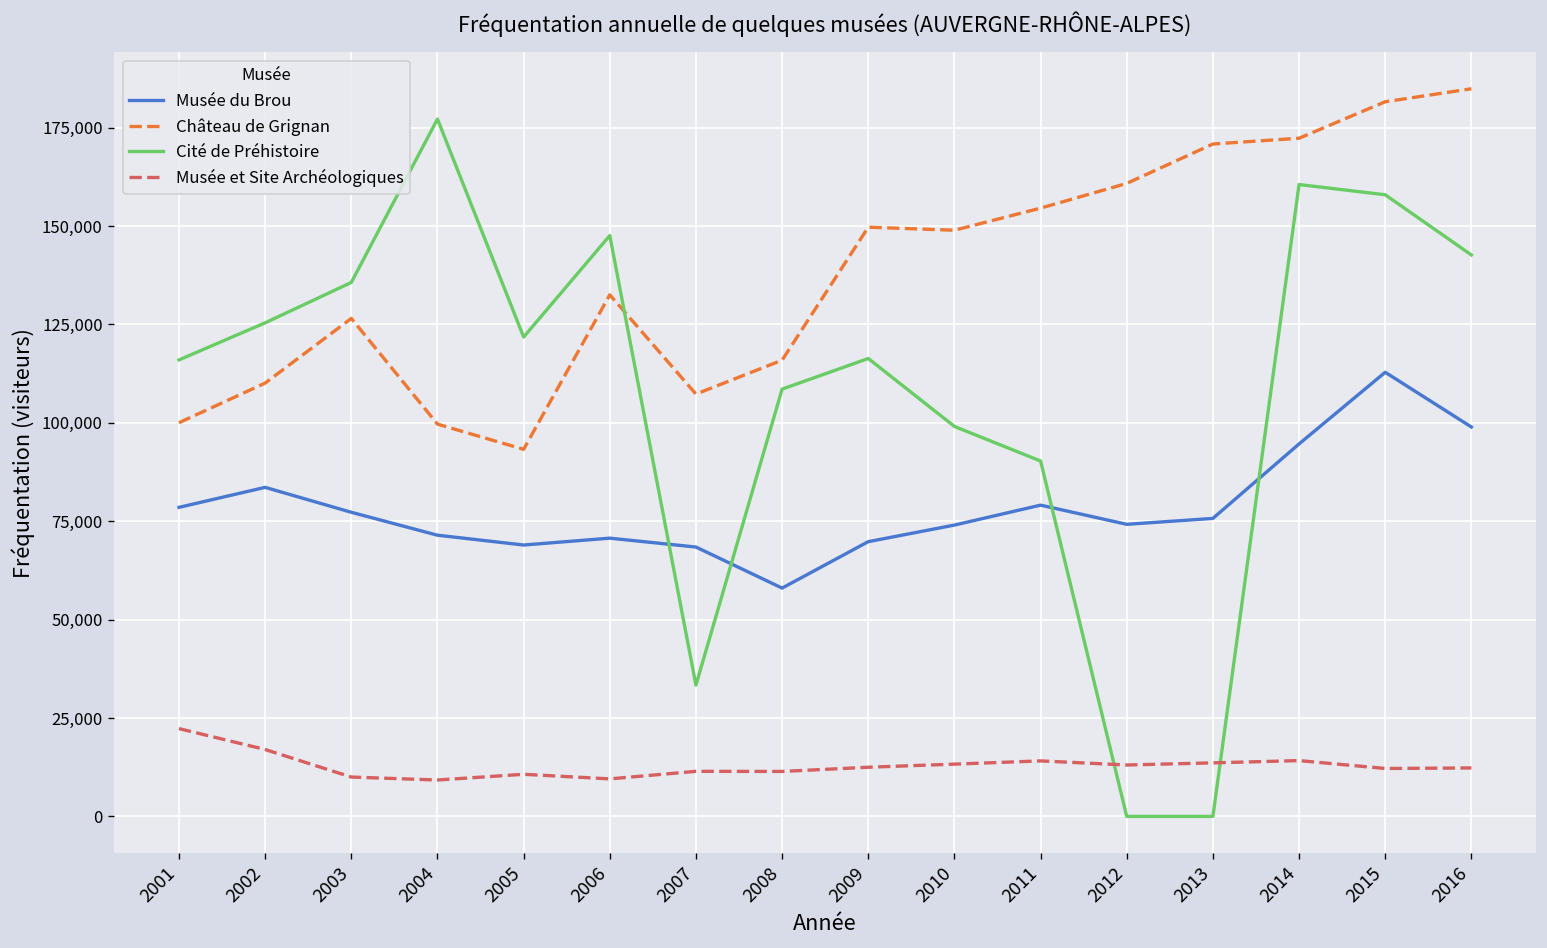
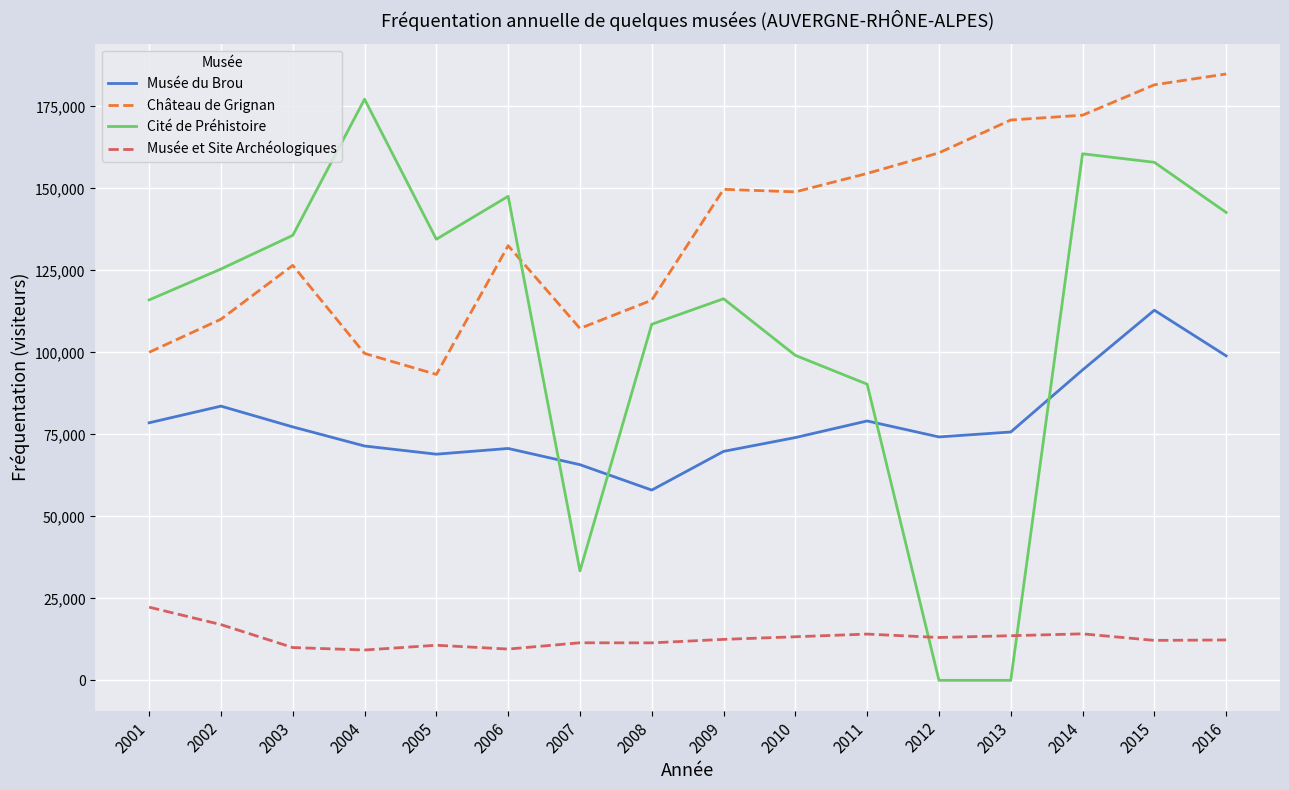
Cité de Préhistoire, 2005: 122,000 -> 135,000
Musée du Brou, 2007: 68,000 -> 66,000
